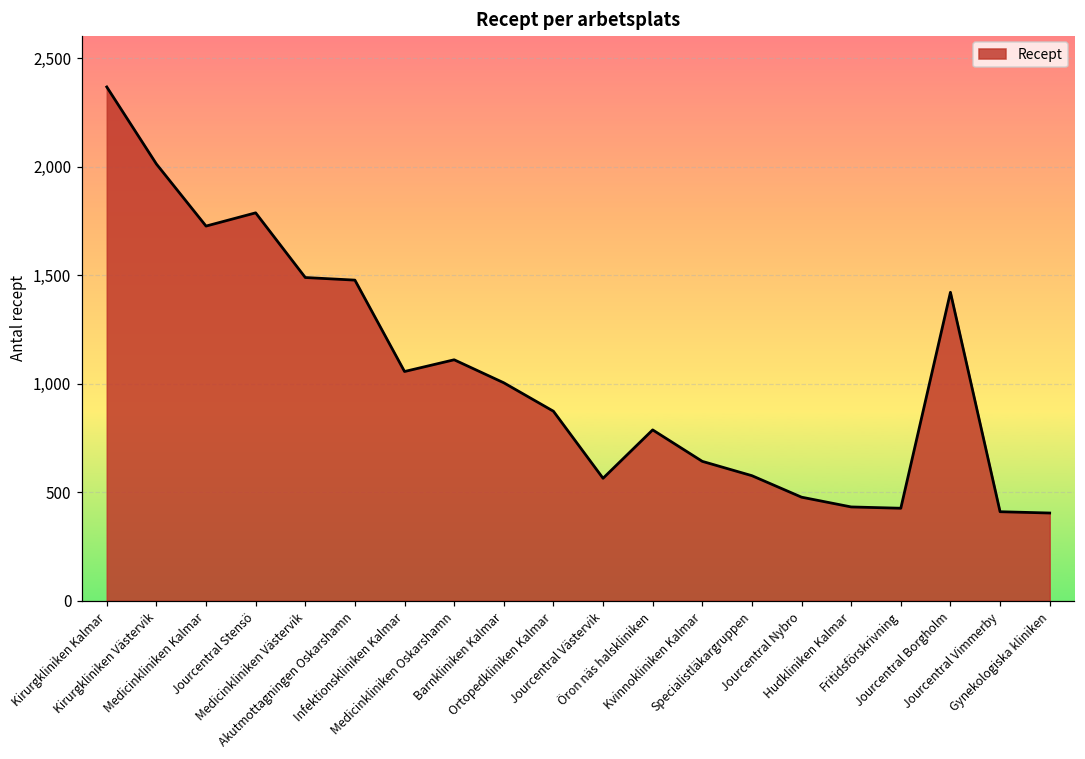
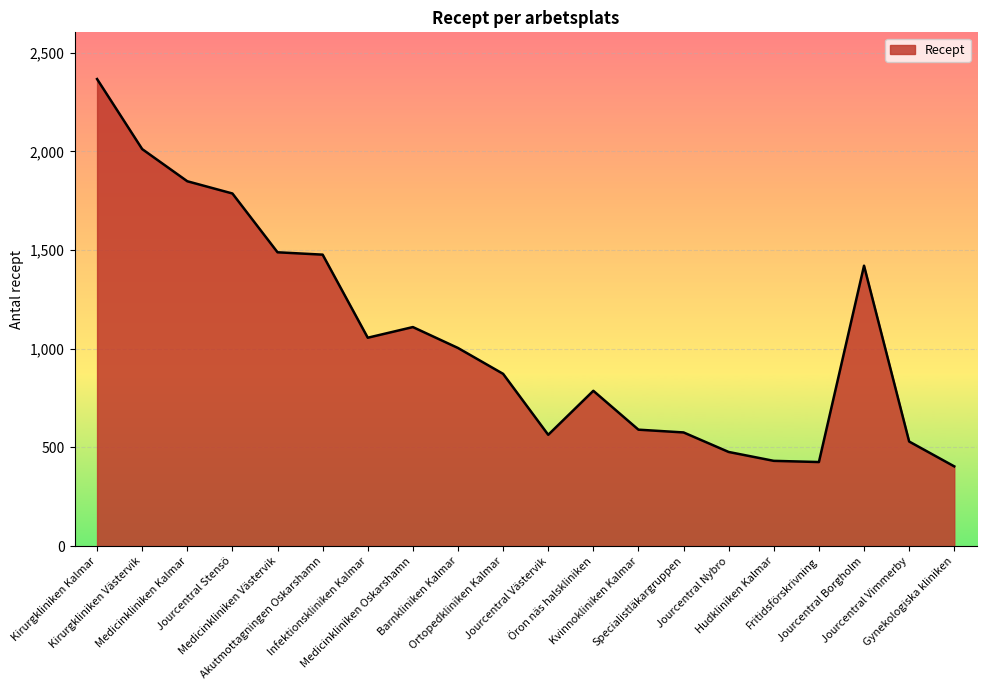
Medicinkliniken Kalmar: 1,730 -> 1,850
Kvinnokliniken Kalmar: 640 -> 590
Jourcentral Vimmerby: 410 -> 530
